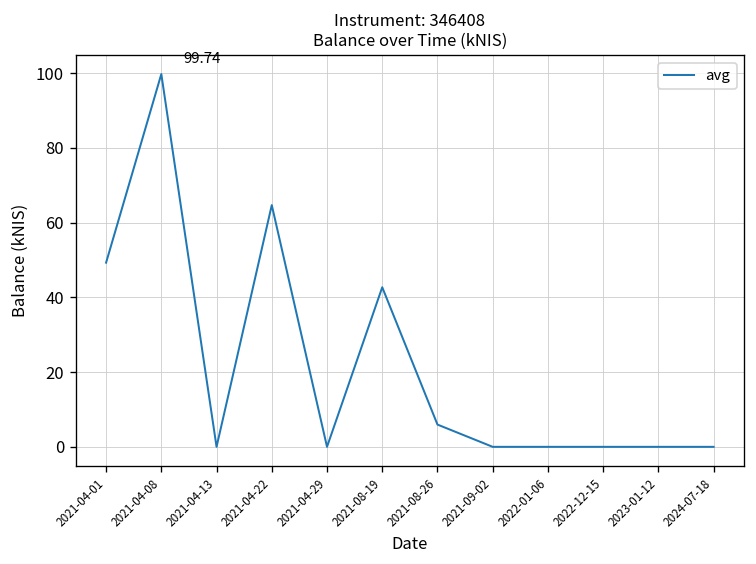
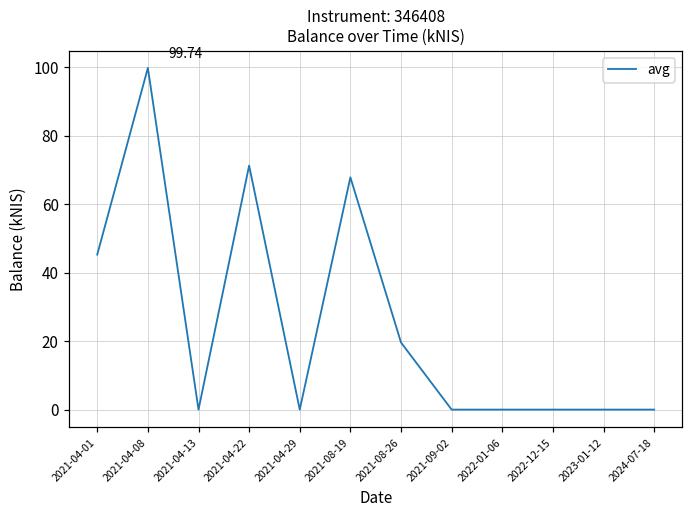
2021-04-01: 49 -> 45
2021-04-22: 65 -> 71
2021-08-19: 43 -> 68
2021-08-26: 6 -> 20
